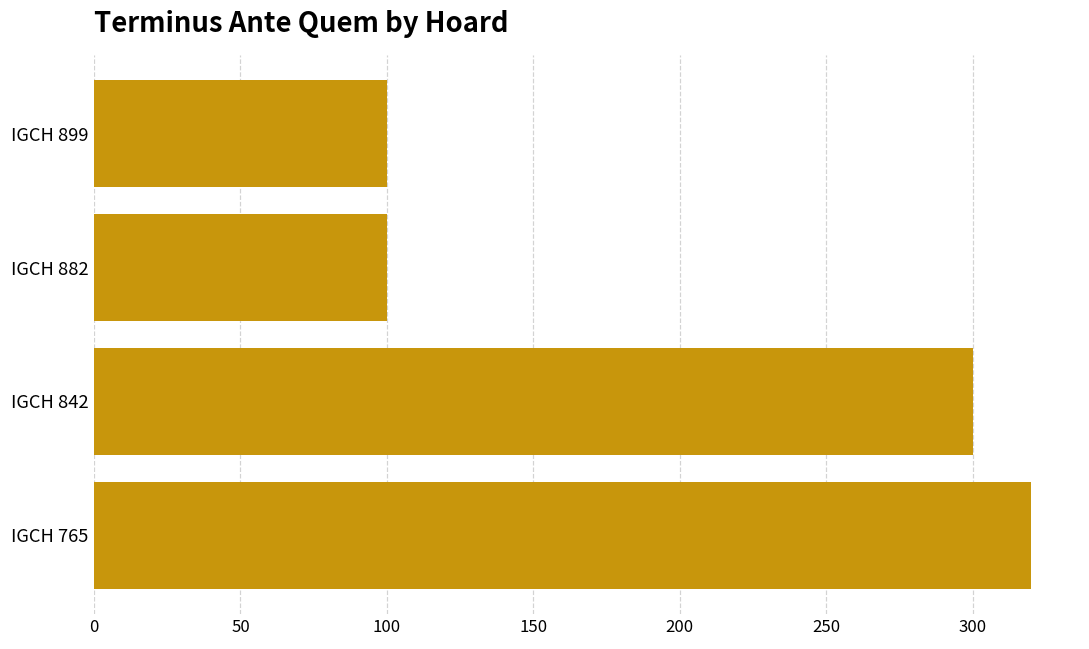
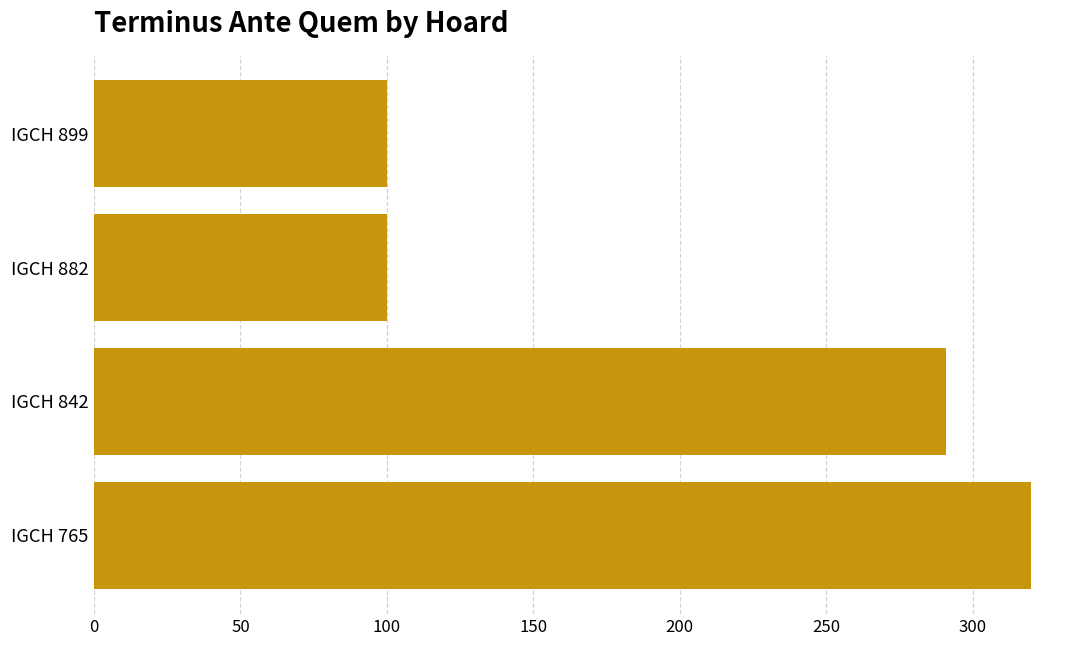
IGCH 842: 300 -> 291
